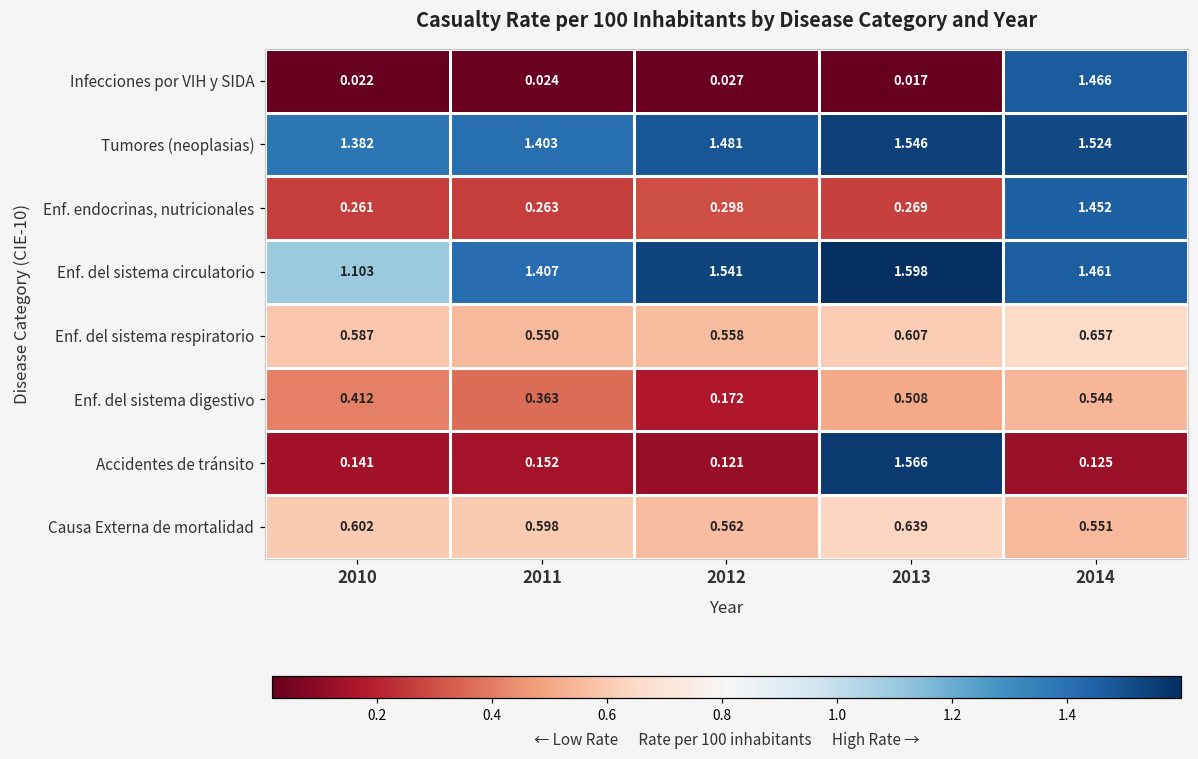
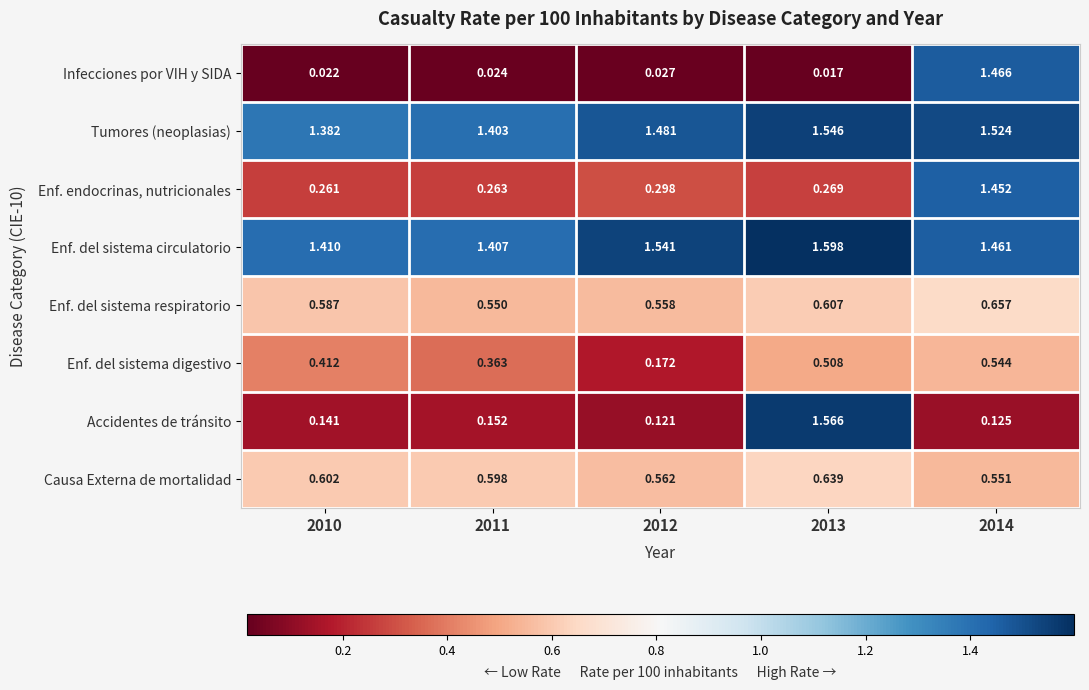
Enf. del sistema circulatorio, 2010: 1.103 -> 1.410
